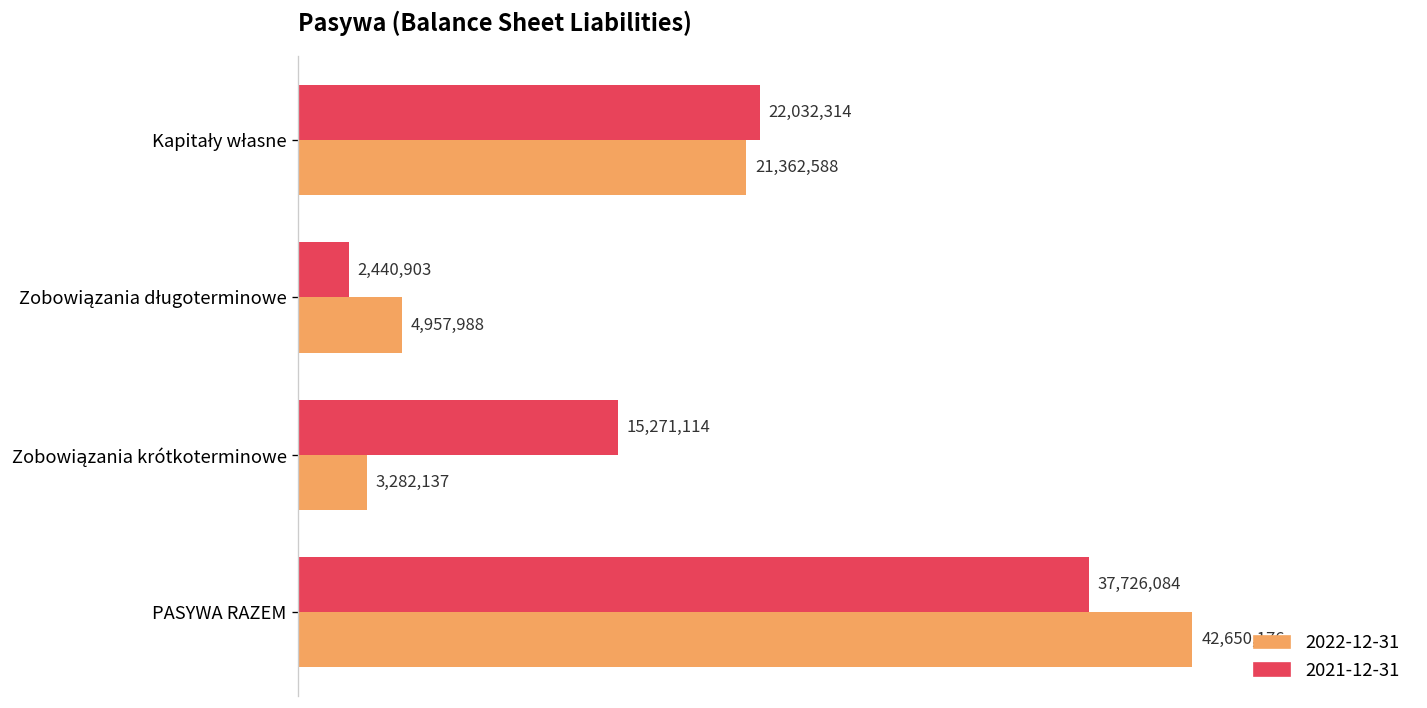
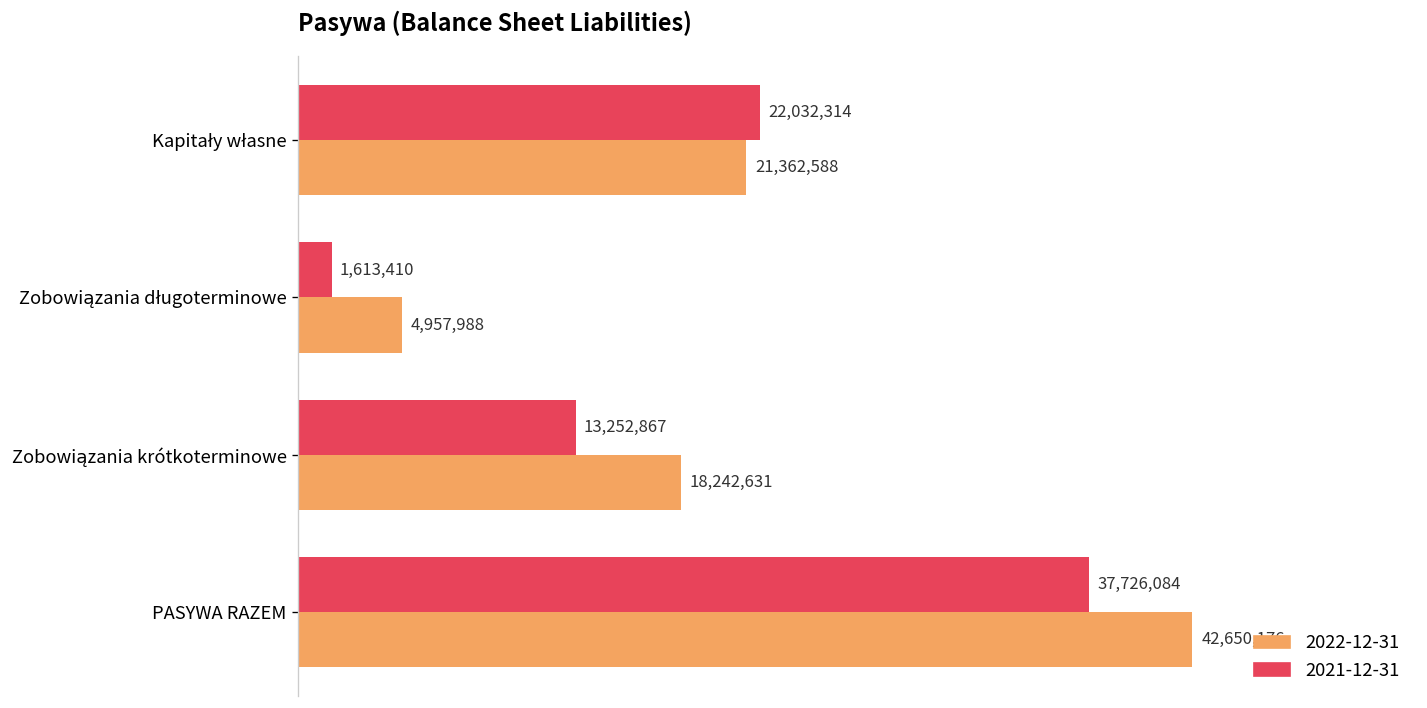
2021-12-31, Zobowiązania długoterminowe: 2,440,903 -> 1,613,410
2021-12-31, Zobowiązania krótkoterminowe: 15,271,114 -> 13,252,867
2022-12-31, Zobowiązania krótkoterminowe: 3,282,137 -> 18,242,631
